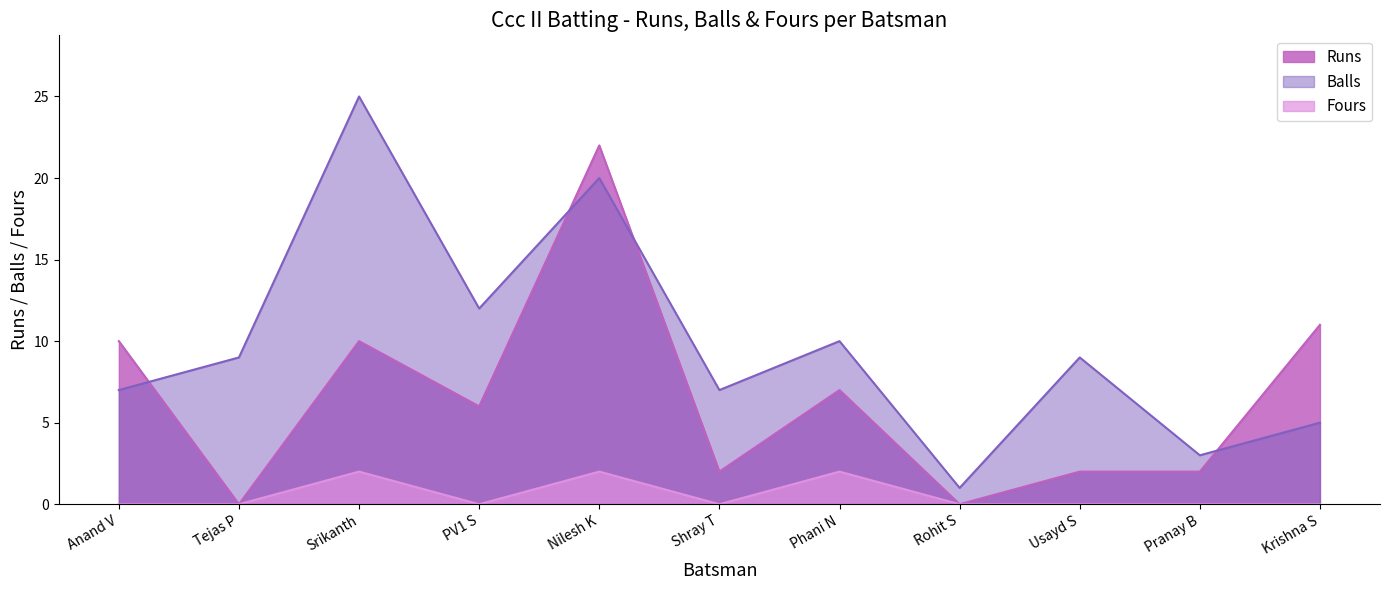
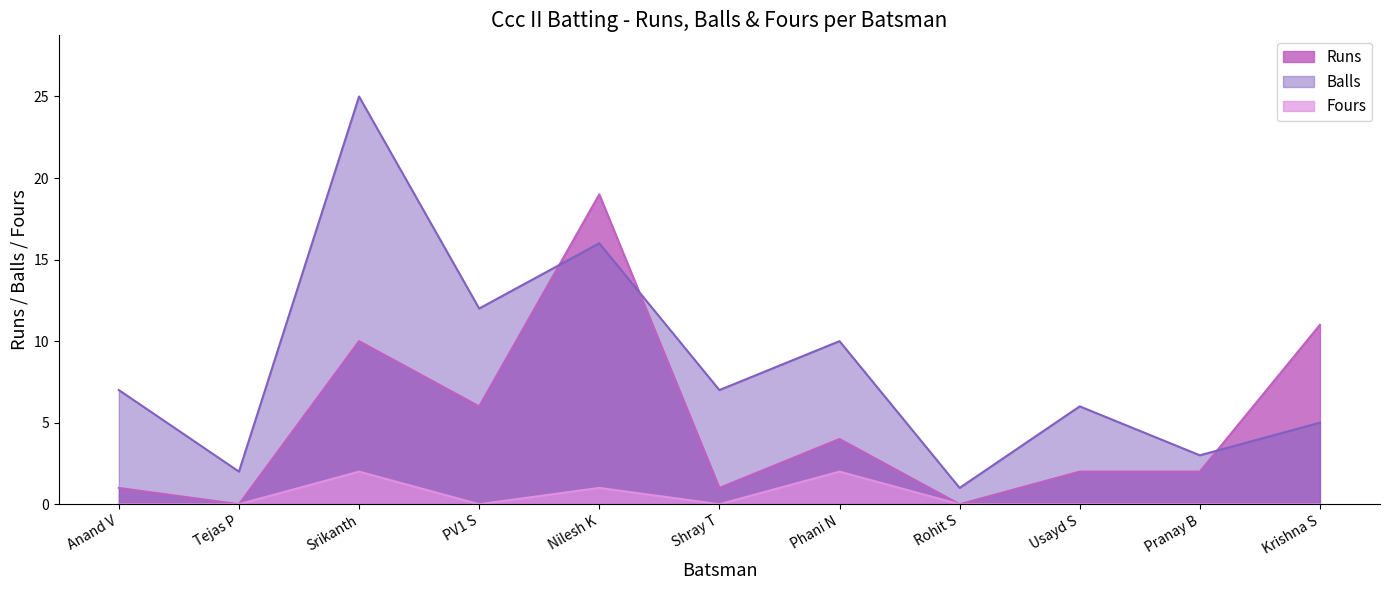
Runs, Anand V: 10 -> 1
Balls, Tejas P: 9 -> 2
Runs, Nilesh K: 22 -> 19
Balls, Nilesh K: 20 -> 16
Fours, Nilesh K: 2 -> 1
Runs, Shray T: 2 -> 1
Runs, Phani N: 7 -> 4
Balls, Usayd S: 9 -> 6
